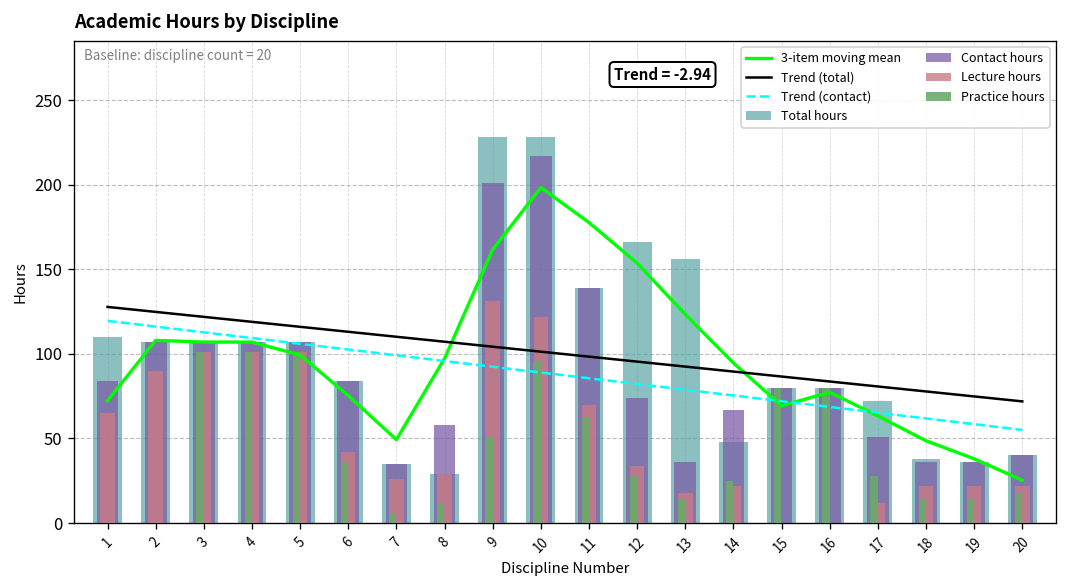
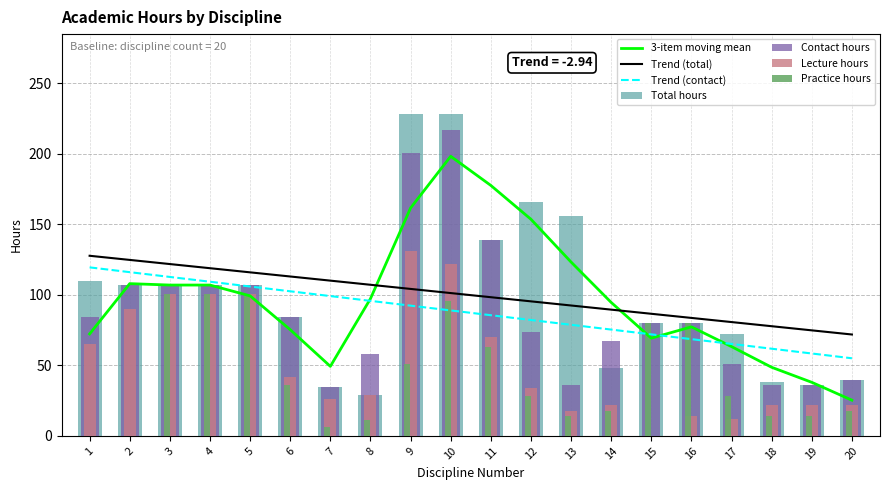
Practice hours, 14: 25 -> 18
Lecture hours, 16: 0 -> 14
